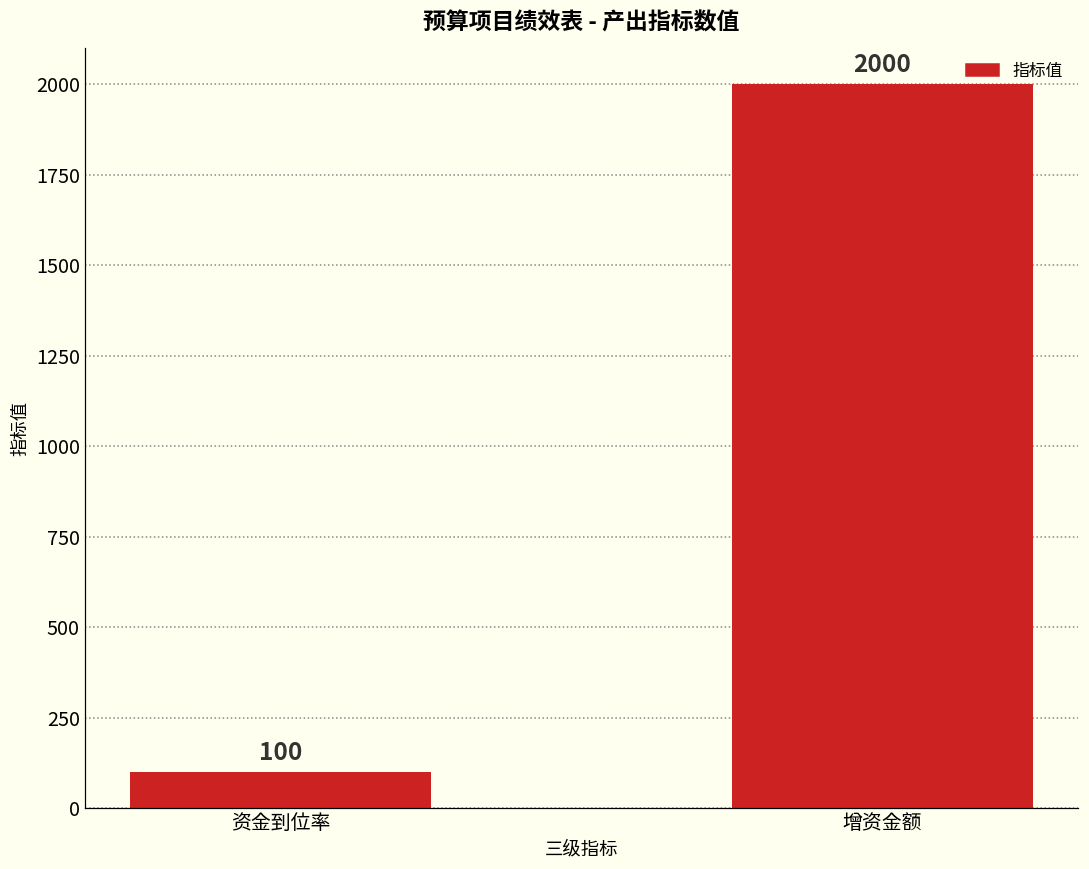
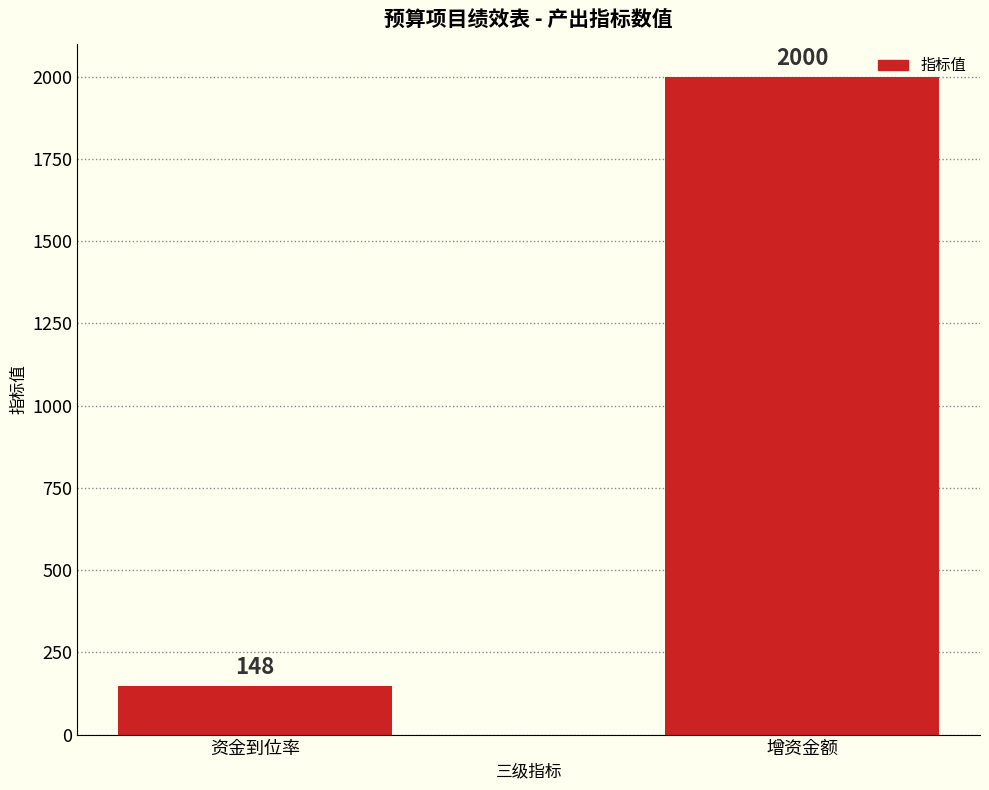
资金到位率: 100 -> 148
